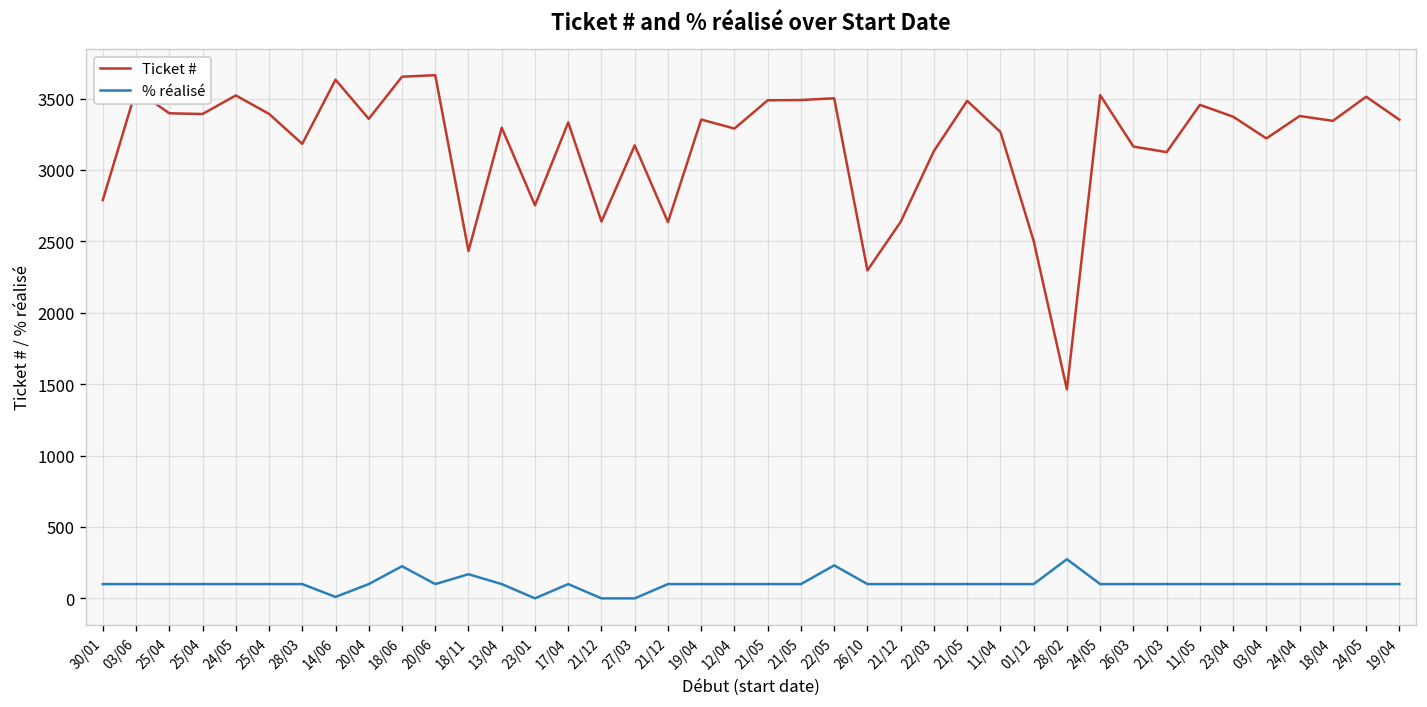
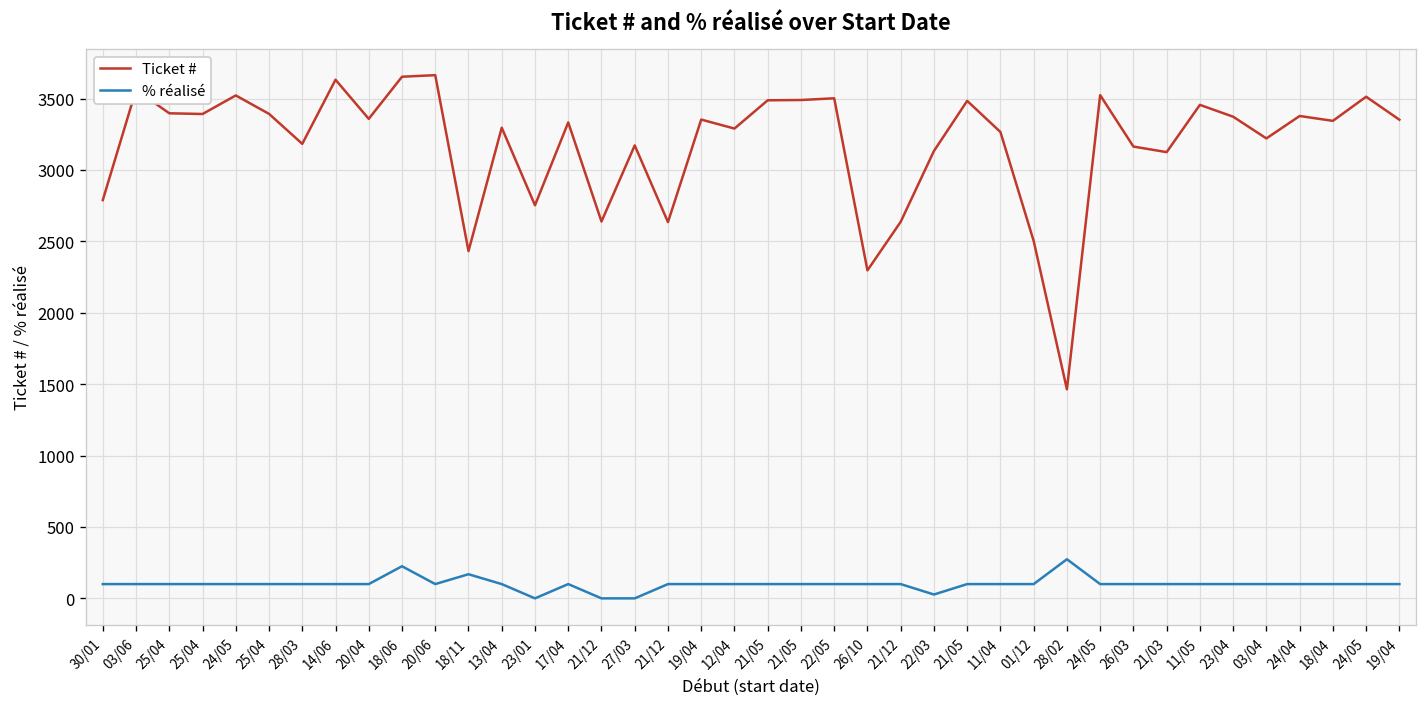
% réalisé, 14/06: 10 -> 100
% réalisé, 22/05: 230 -> 100
% réalisé, 22/03: 100 -> 30
